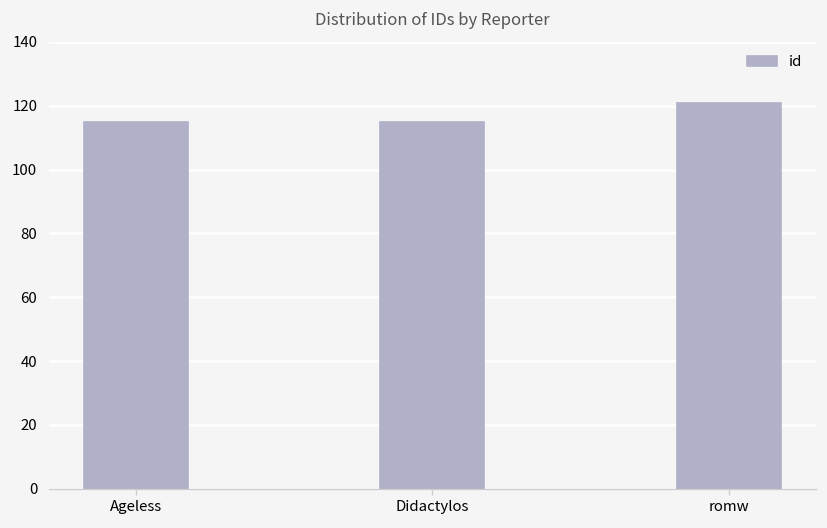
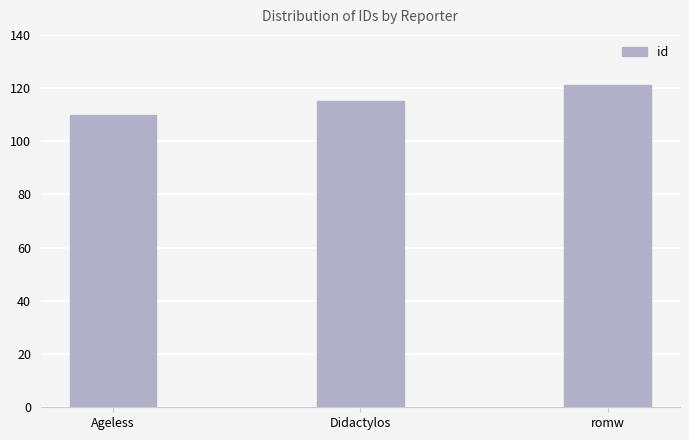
Ageless: 115 -> 110
